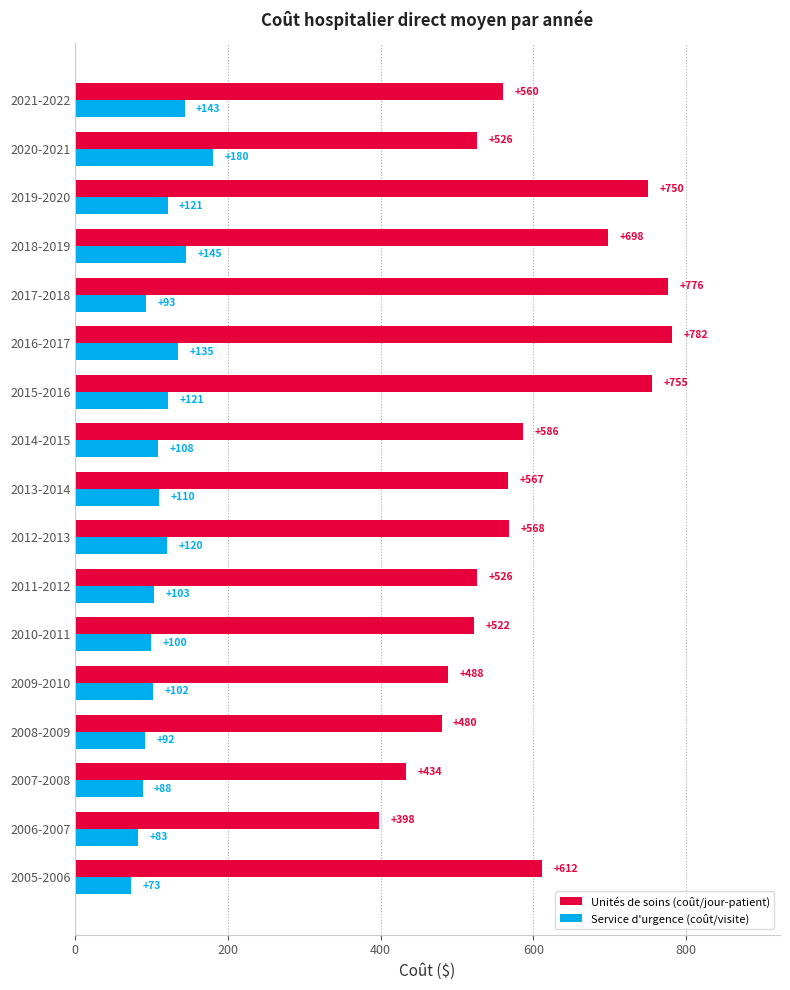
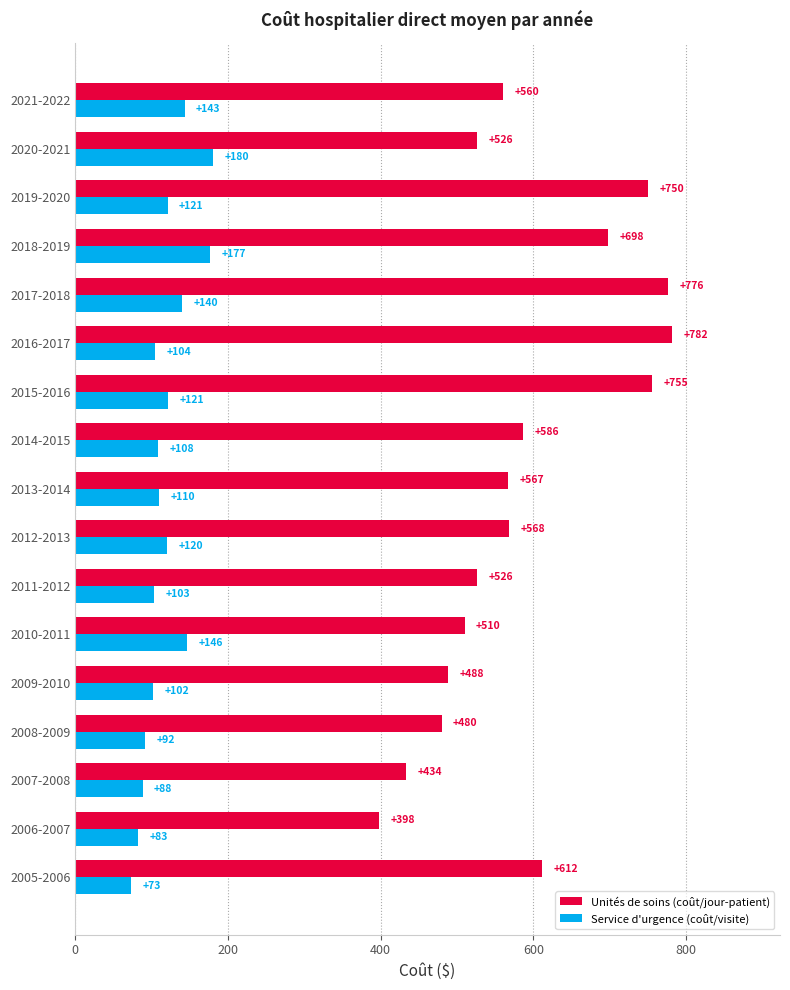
Service d'urgence (coût/visite), 2018-2019: +145 -> +177
Service d'urgence (coût/visite), 2017-2018: +93 -> +140
Service d'urgence (coût/visite), 2016-2017: +135 -> +104
Unités de soins (coût/jour-patient), 2010-2011: +522 -> +510
Service d'urgence (coût/visite), 2010-2011: +100 -> +146
